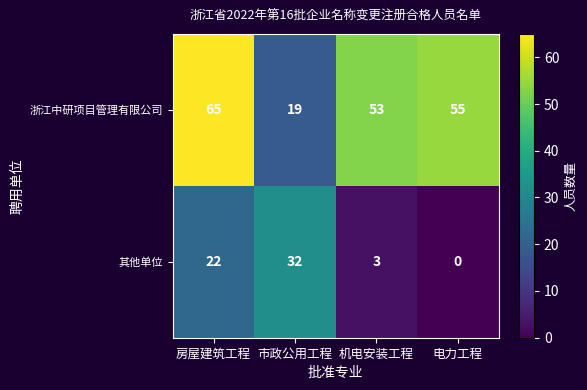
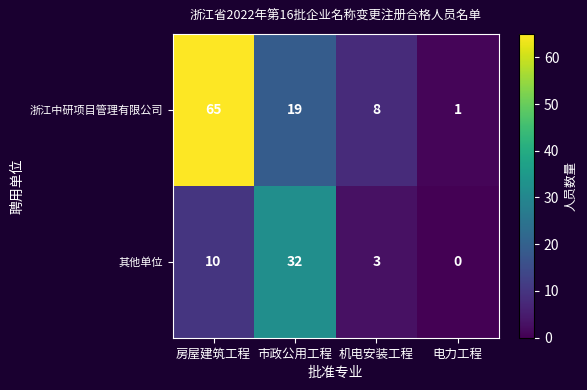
浙江中研项目管理有限公司, 机电安装工程: 53 -> 8
浙江中研项目管理有限公司, 电力工程: 55 -> 1
其他单位, 房屋建筑工程: 22 -> 10
